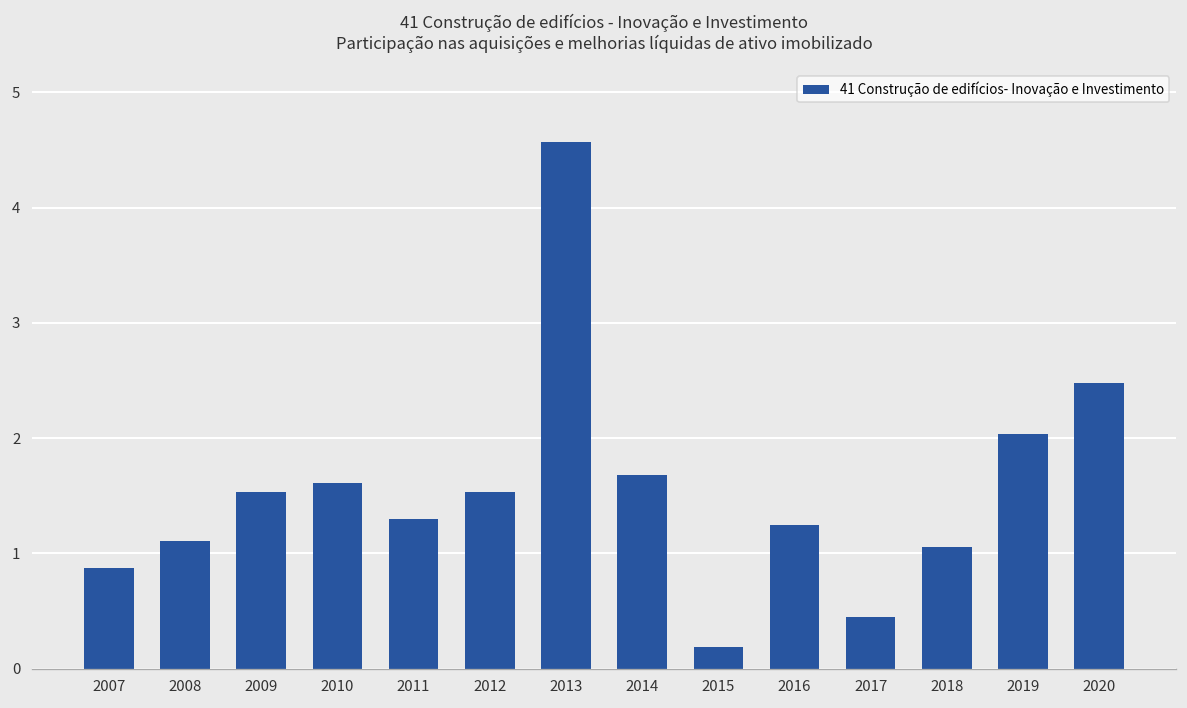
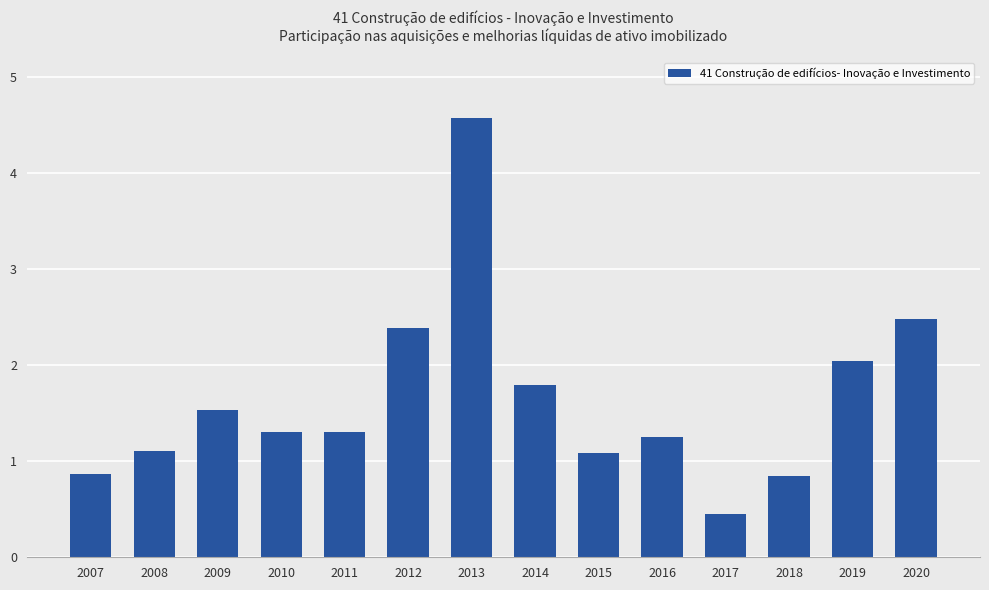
2010: 1.6 -> 1.3
2012: 1.5 -> 2.4
2014: 1.7 -> 1.8
2015: 0.2 -> 1.1
2018: 1.1 -> 0.9
